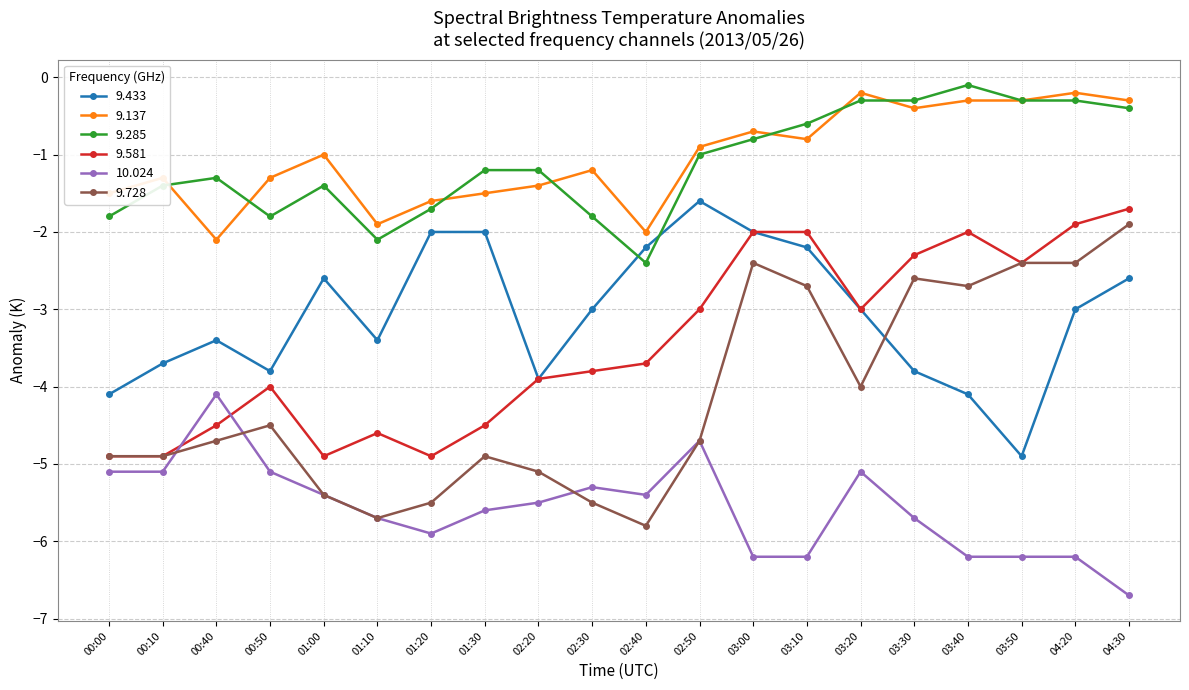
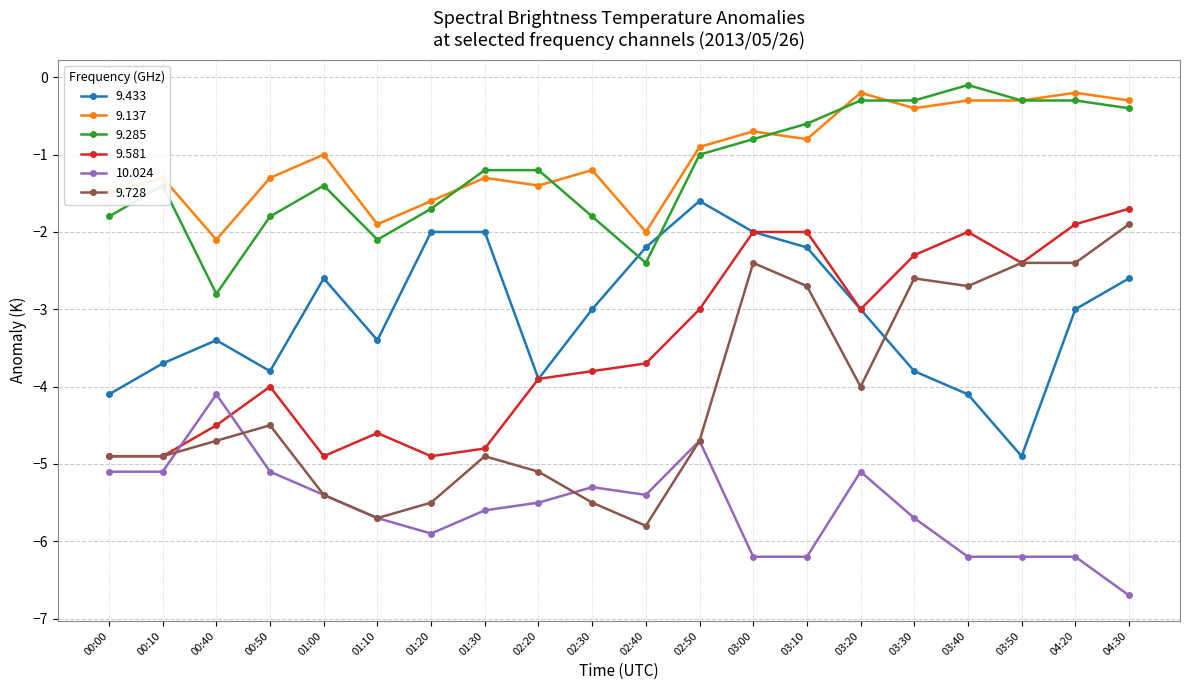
9.285, 00:40: -1.3 -> -2.8
9.137, 01:30: -1.5 -> -1.3
9.581, 01:30: -4.5 -> -4.8
